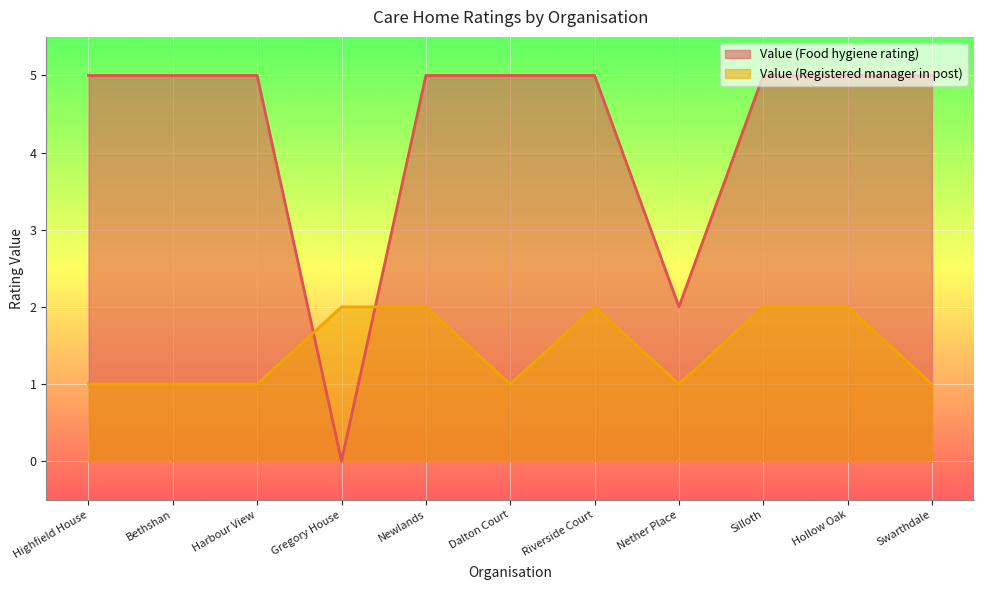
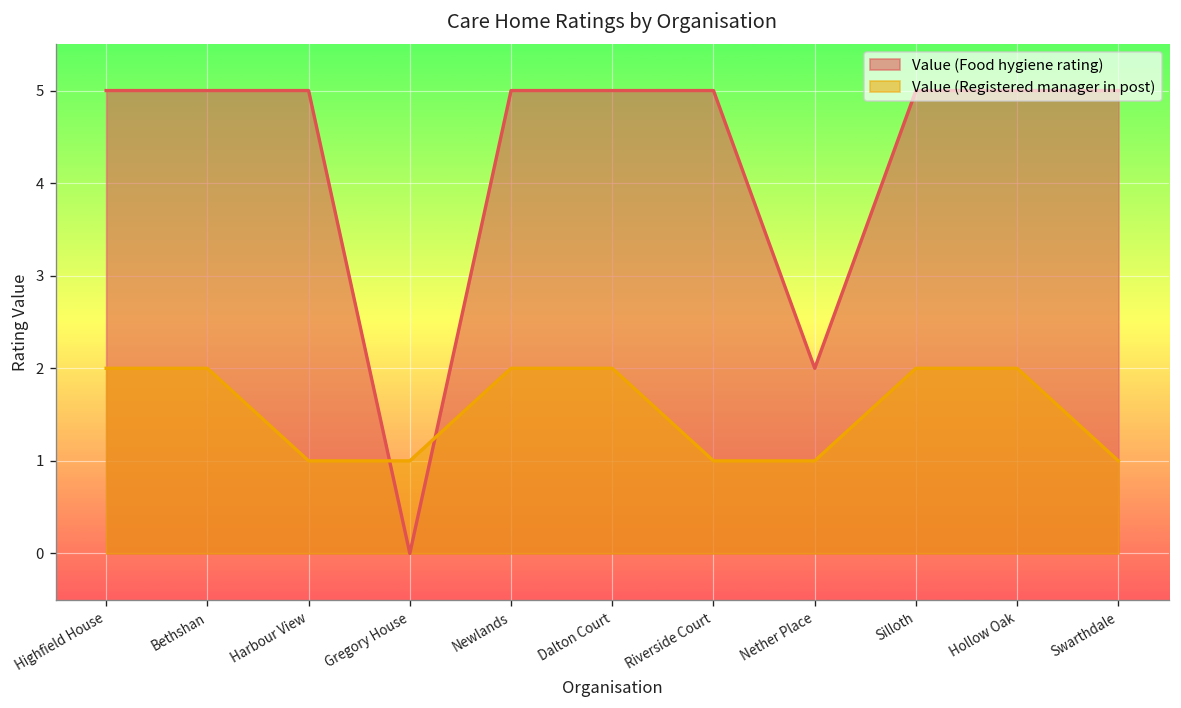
Value (Registered manager in post), Highfield House: 1 -> 2
Value (Registered manager in post), Bethshan: 1 -> 2
Value (Registered manager in post), Gregory House: 2 -> 1
Value (Registered manager in post), Dalton Court: 1 -> 2
Value (Registered manager in post), Riverside Court: 2 -> 1
